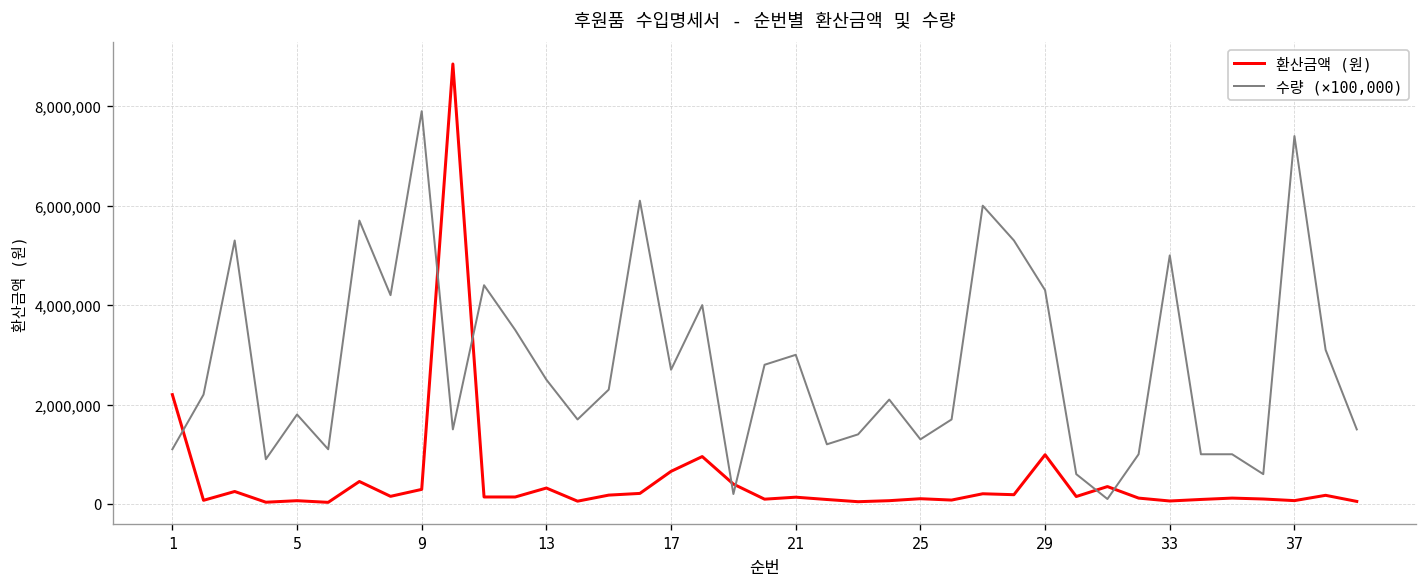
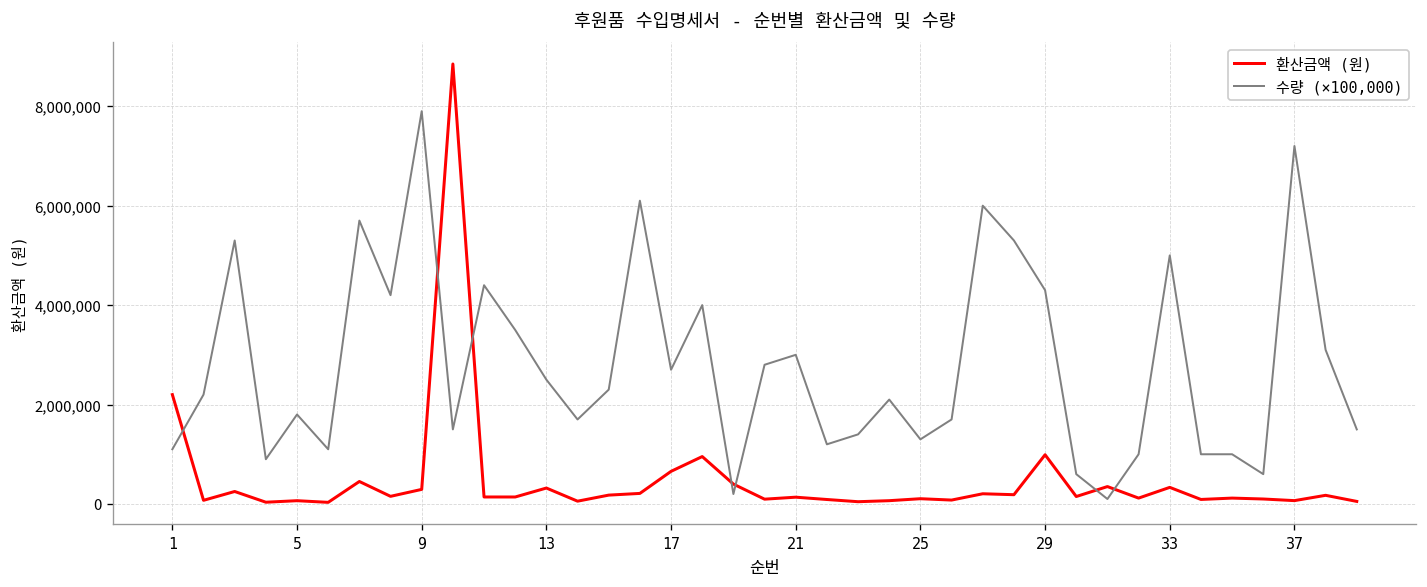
환산금액 (원), 33: 100,000 -> 300,000
수량 (×100,000), 37: 7,400,000 -> 7,200,000
